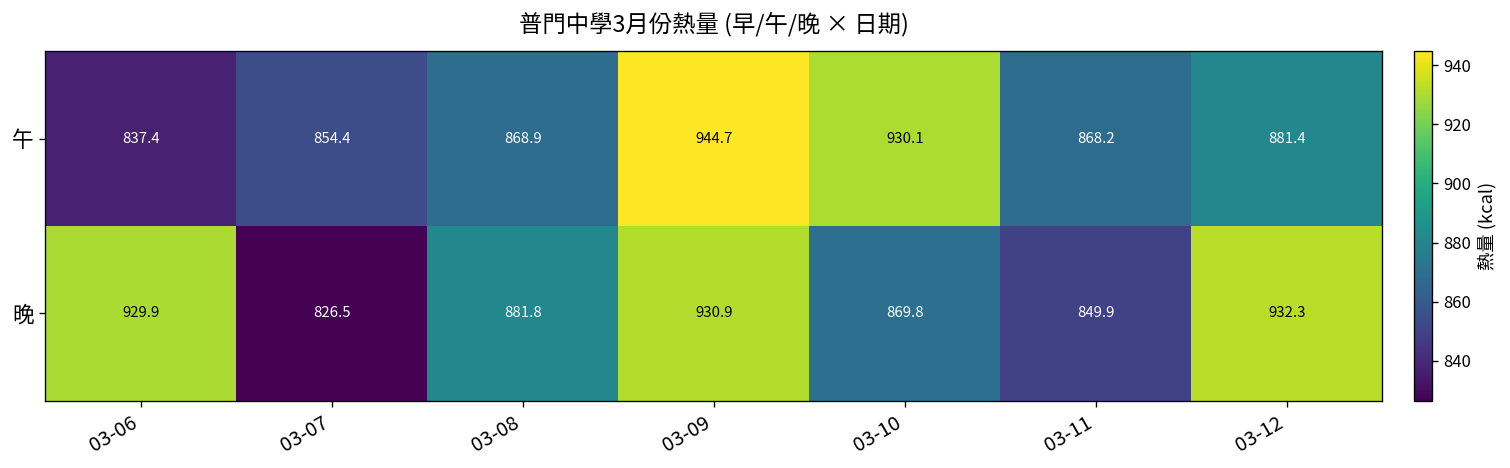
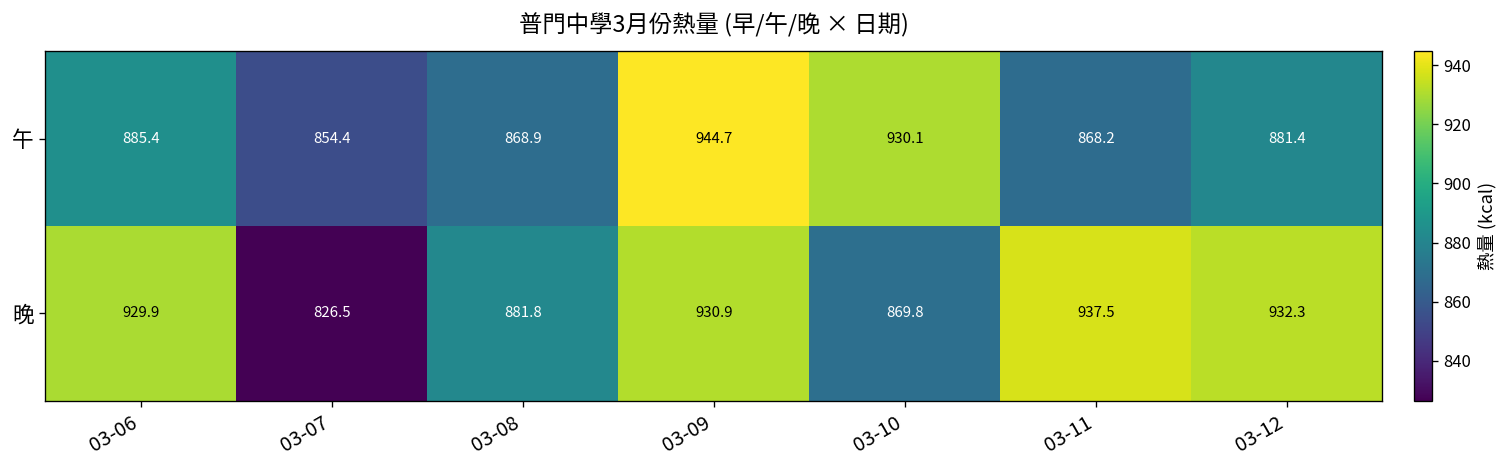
午, 03-06: 837.4 -> 885.4
晚, 03-11: 849.9 -> 937.5
